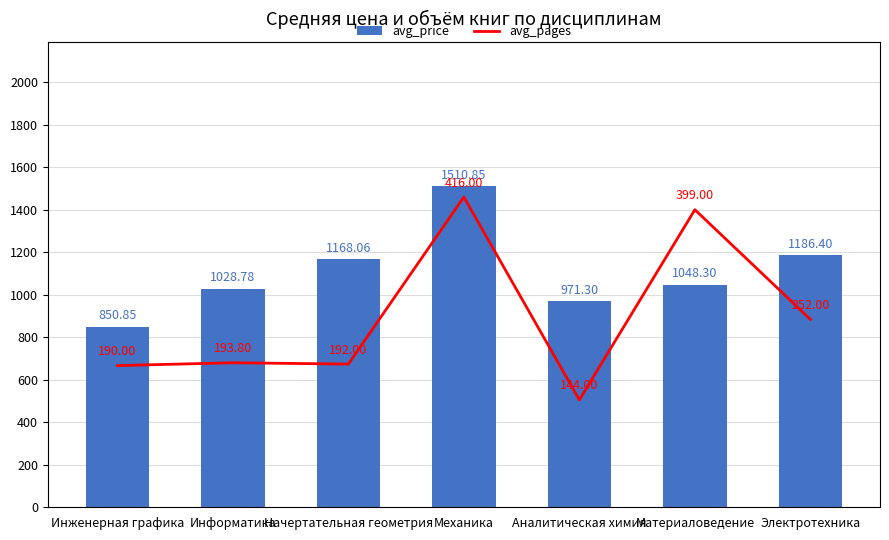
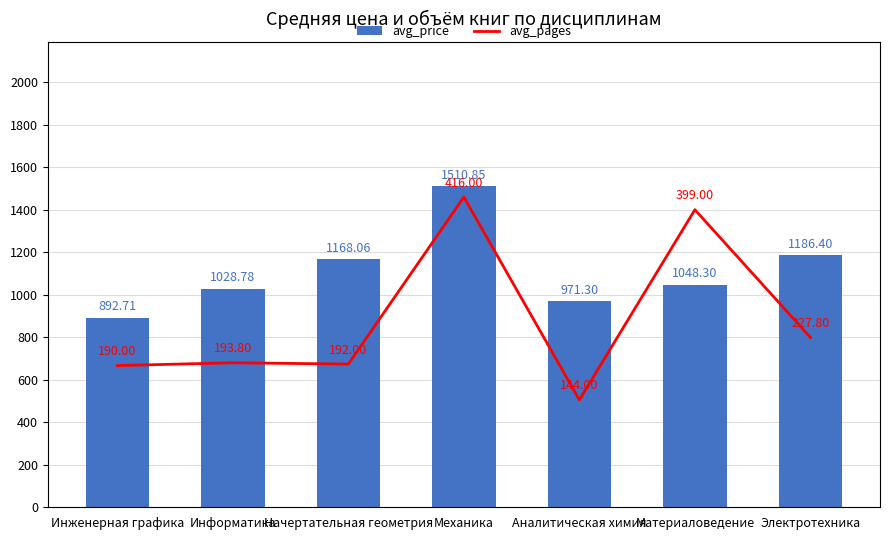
avg_price, Инженерная графика: 850.85 -> 892.71
avg_pages, Электротехника: 252.00 -> 227.80
